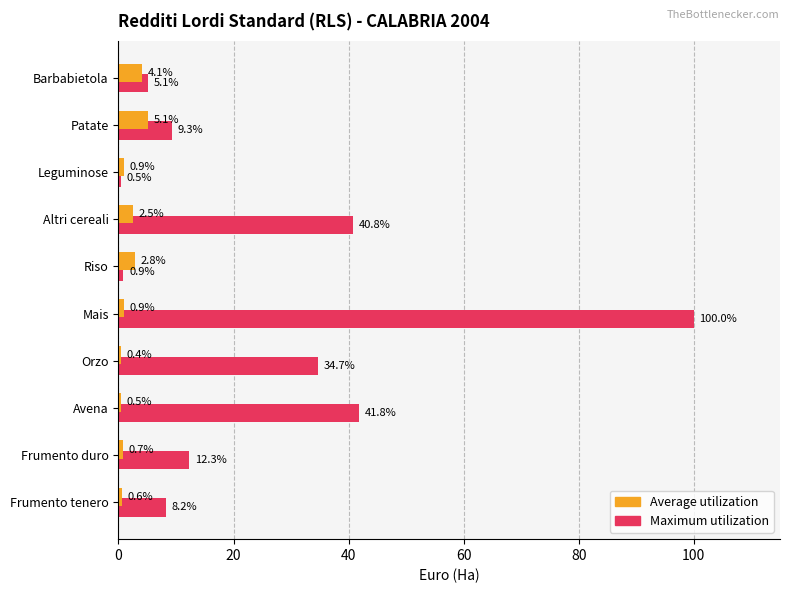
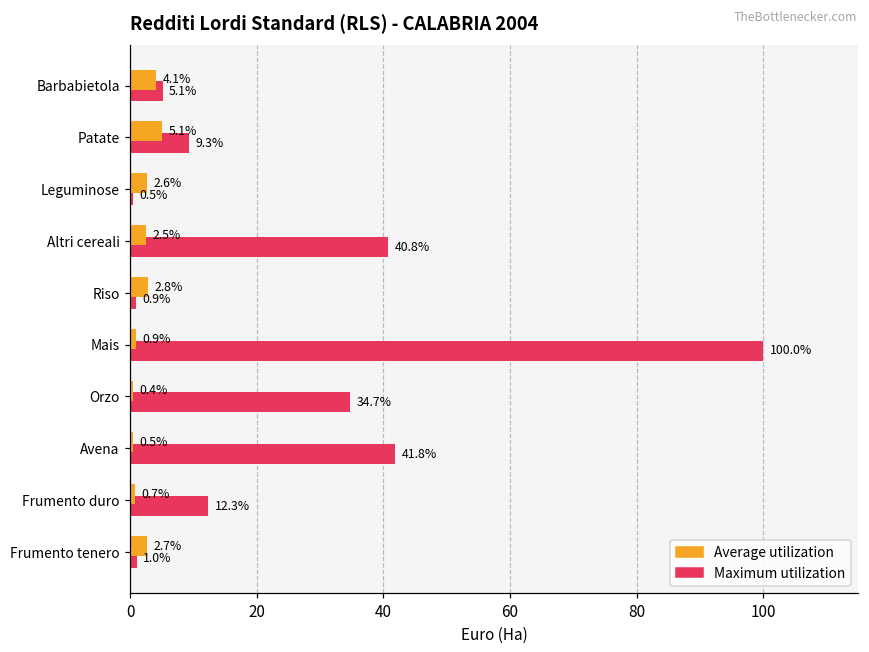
Average utilization, Leguminose: 0.9% -> 2.6%
Average utilization, Frumento tenero: 0.6% -> 2.7%
Maximum utilization, Frumento tenero: 8.2% -> 1.0%
